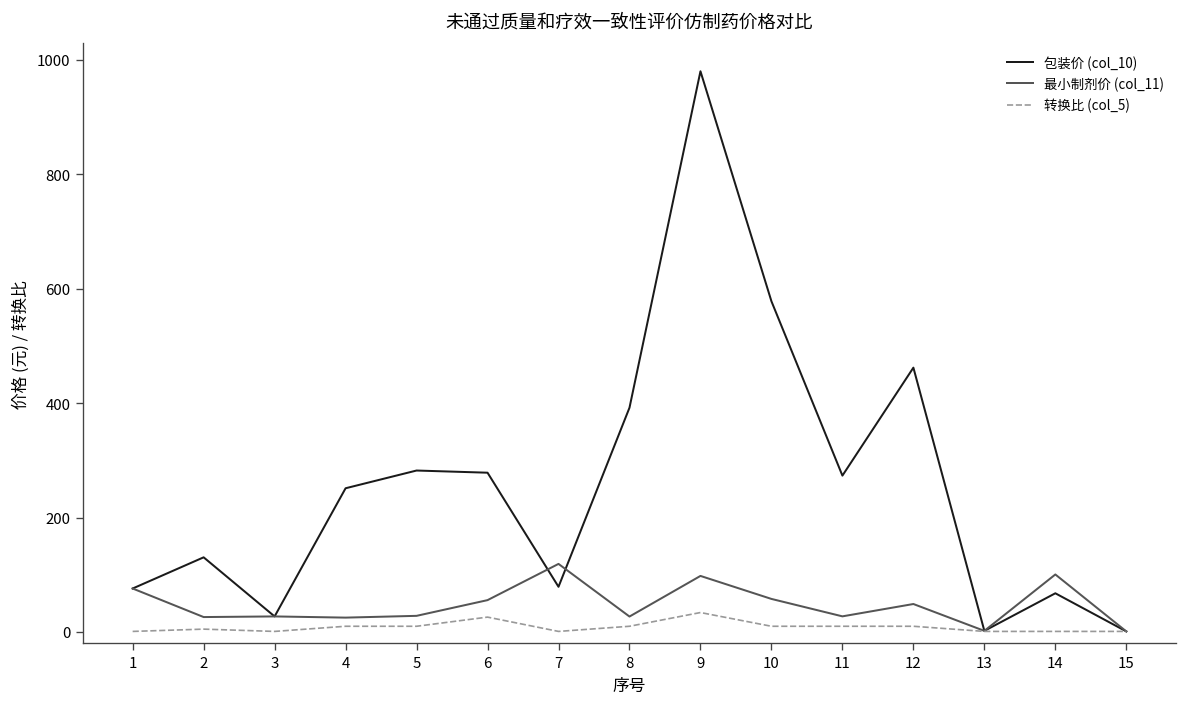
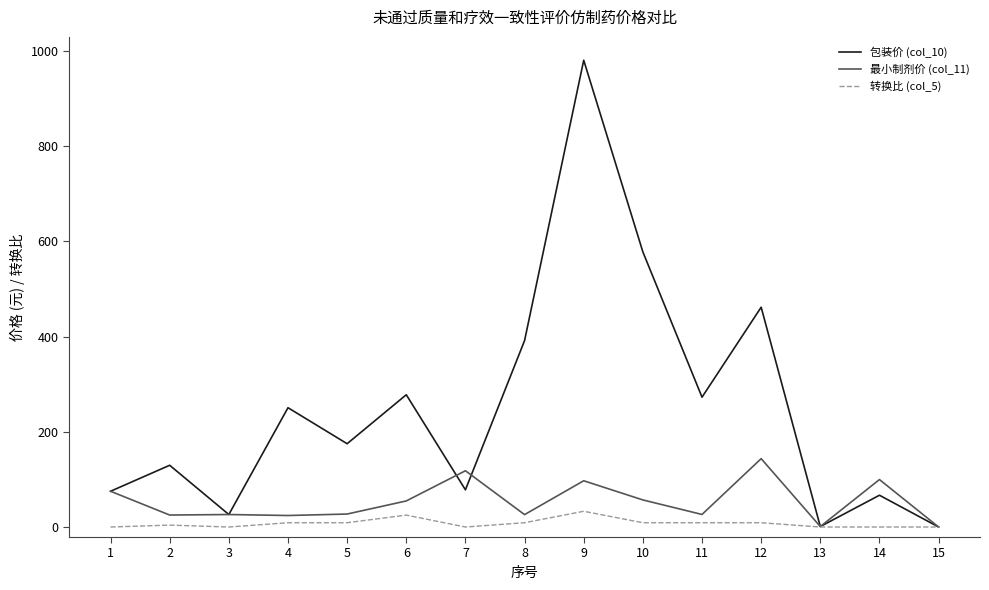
包装价 (col_10), 5: 280 -> 180
最小制剂价 (col_11), 12: 50 -> 140
